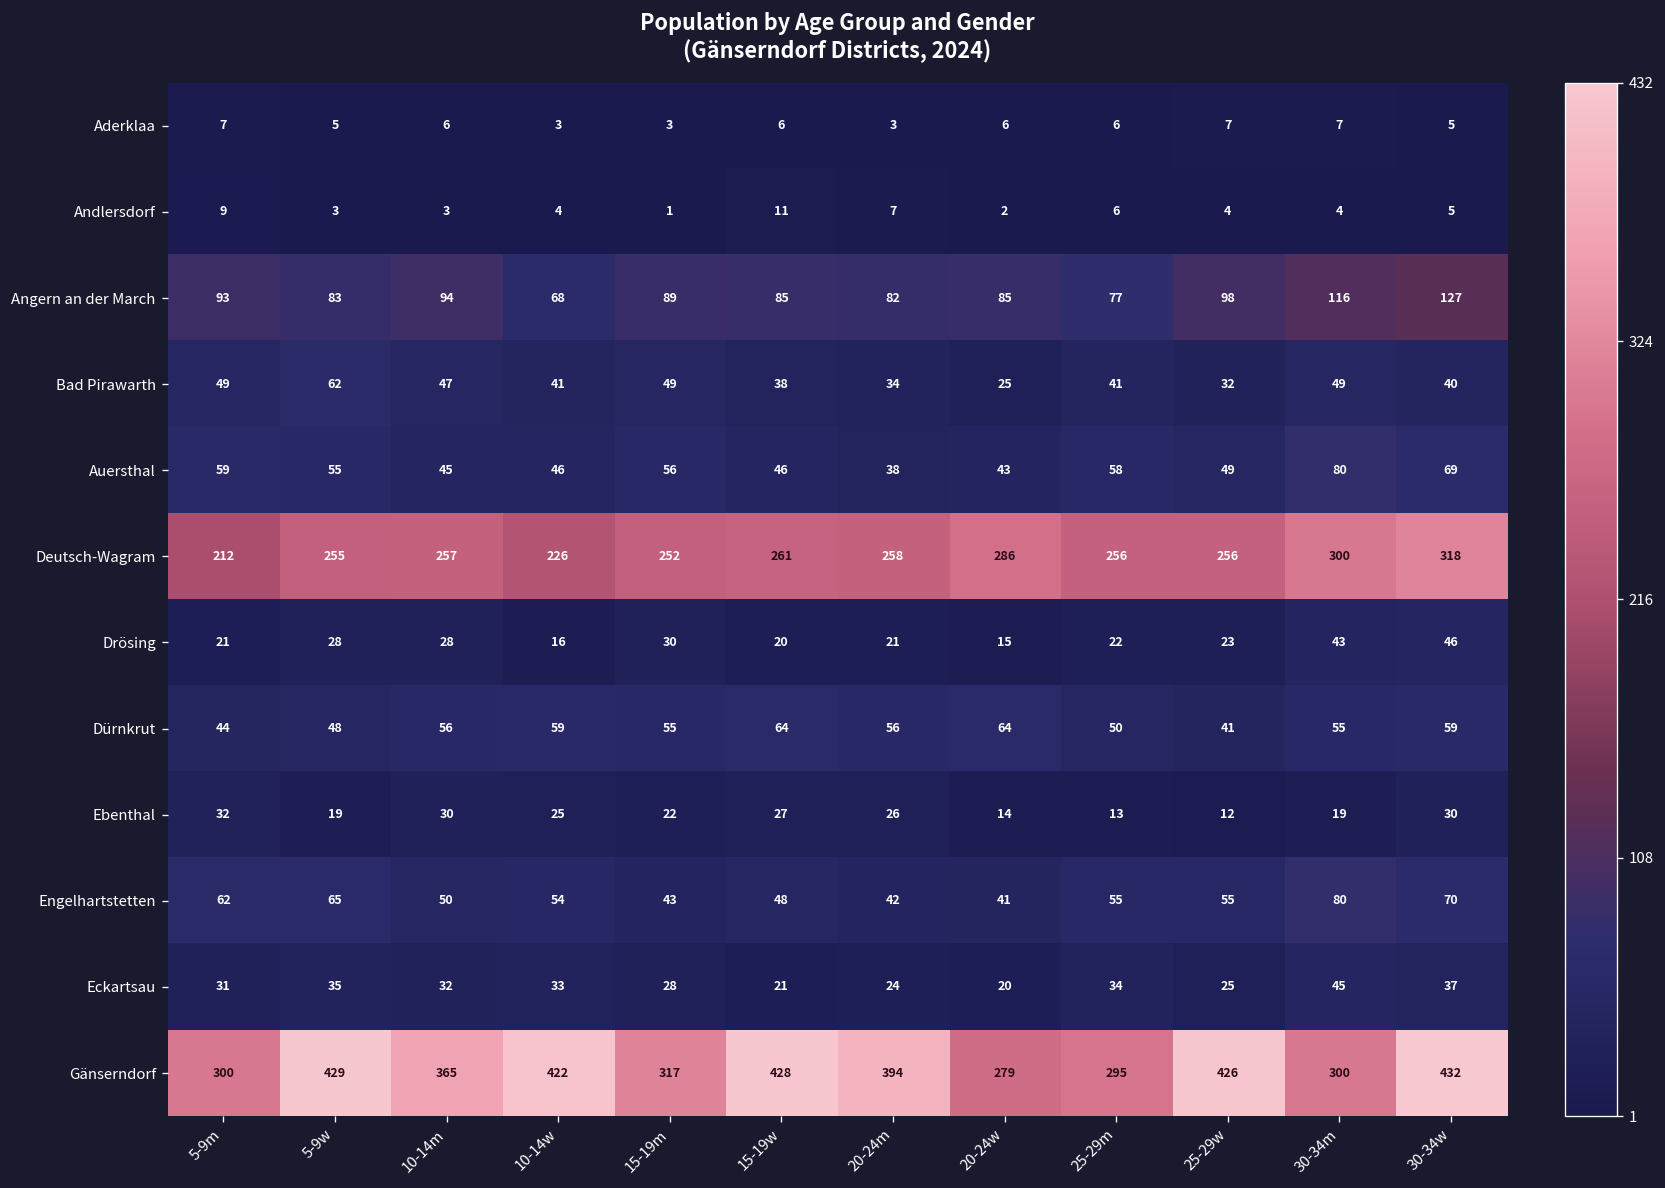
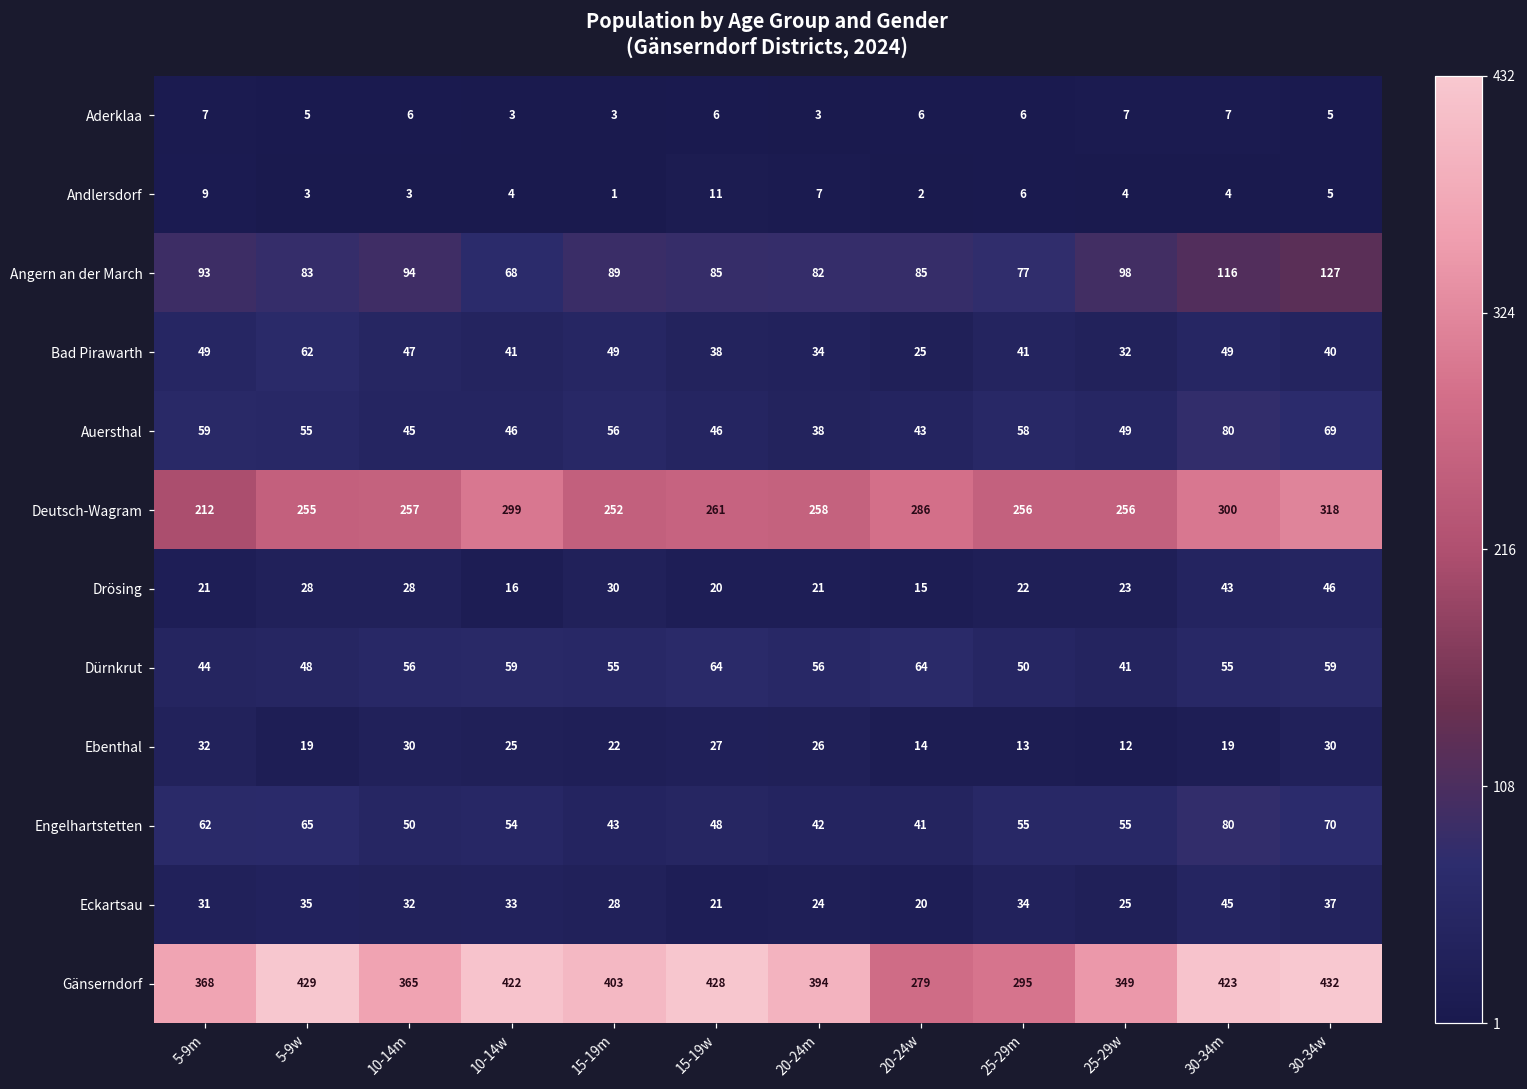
Deutsch-Wagram, 10-14w: 226 -> 299
Gänserndorf, 5-9m: 300 -> 368
Gänserndorf, 15-19m: 317 -> 403
Gänserndorf, 25-29w: 426 -> 349
Gänserndorf, 30-34m: 300 -> 423
